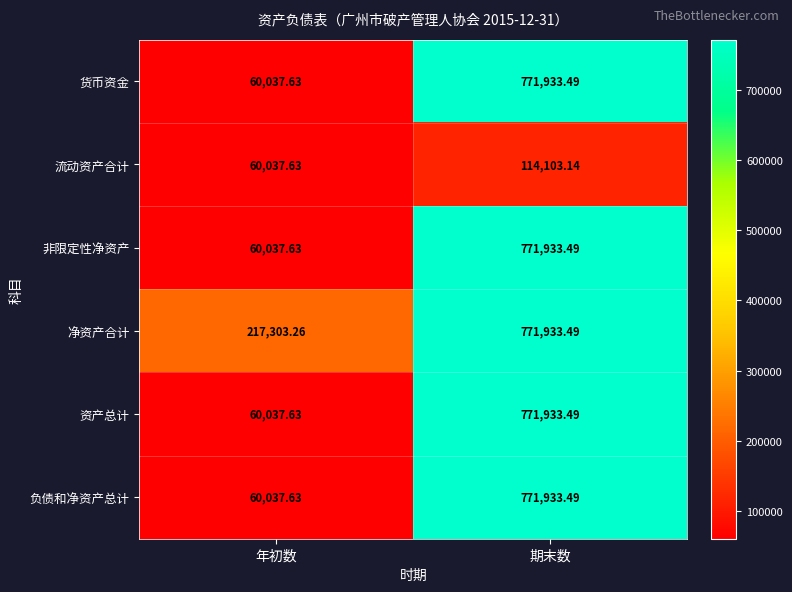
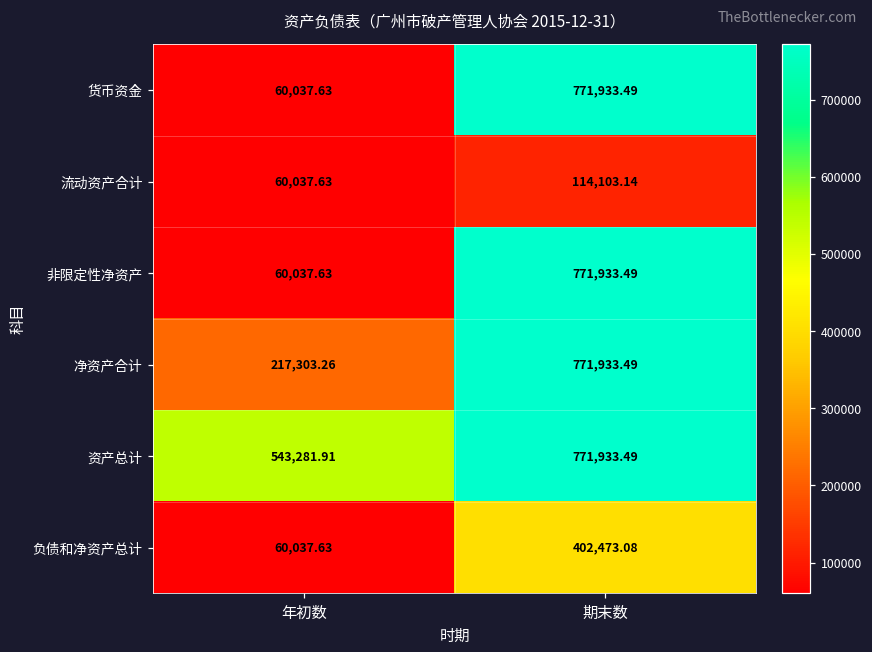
资产总计, 年初数: 60,037.63 -> 543,281.91
负债和净资产总计, 期末数: 771,933.49 -> 402,473.08
